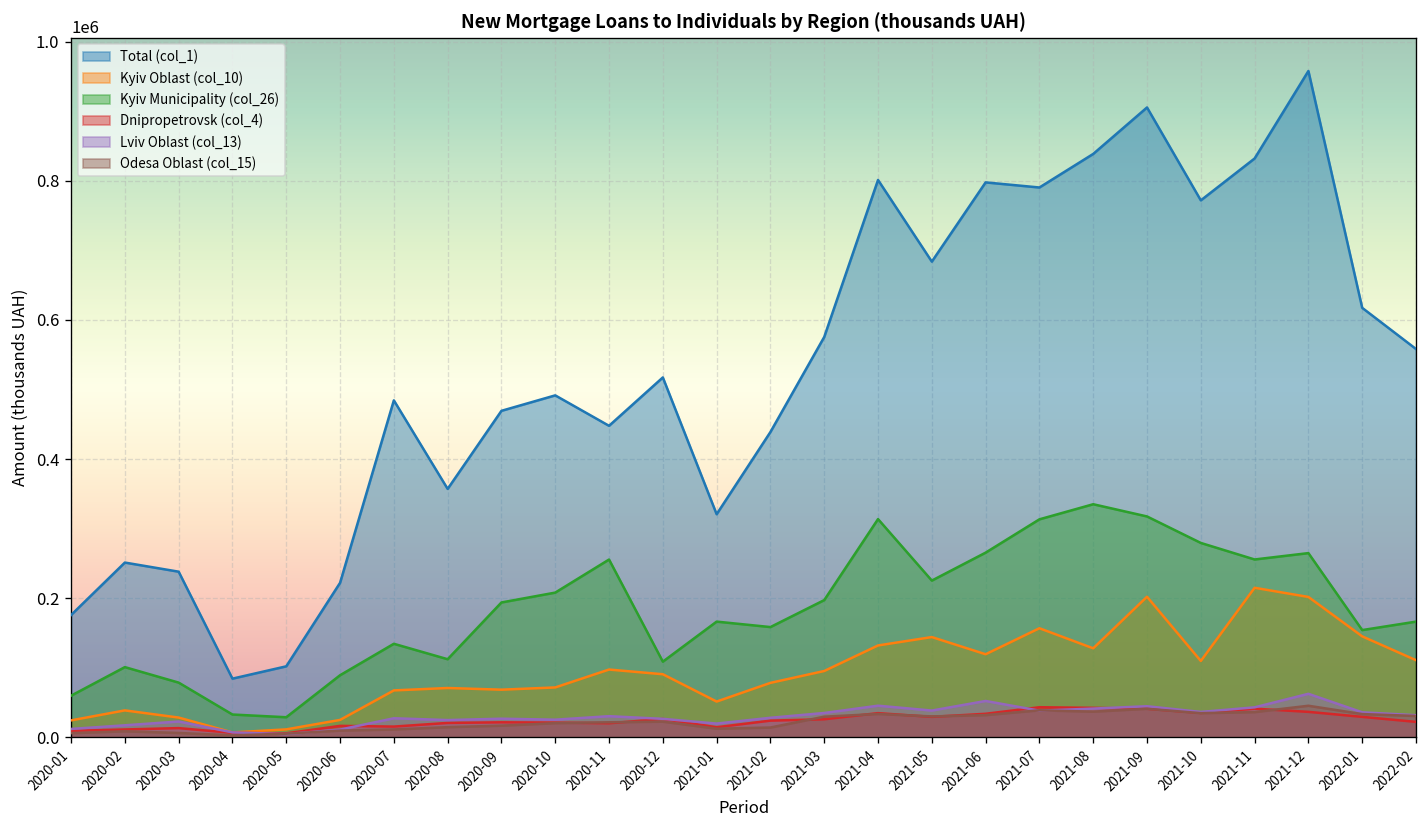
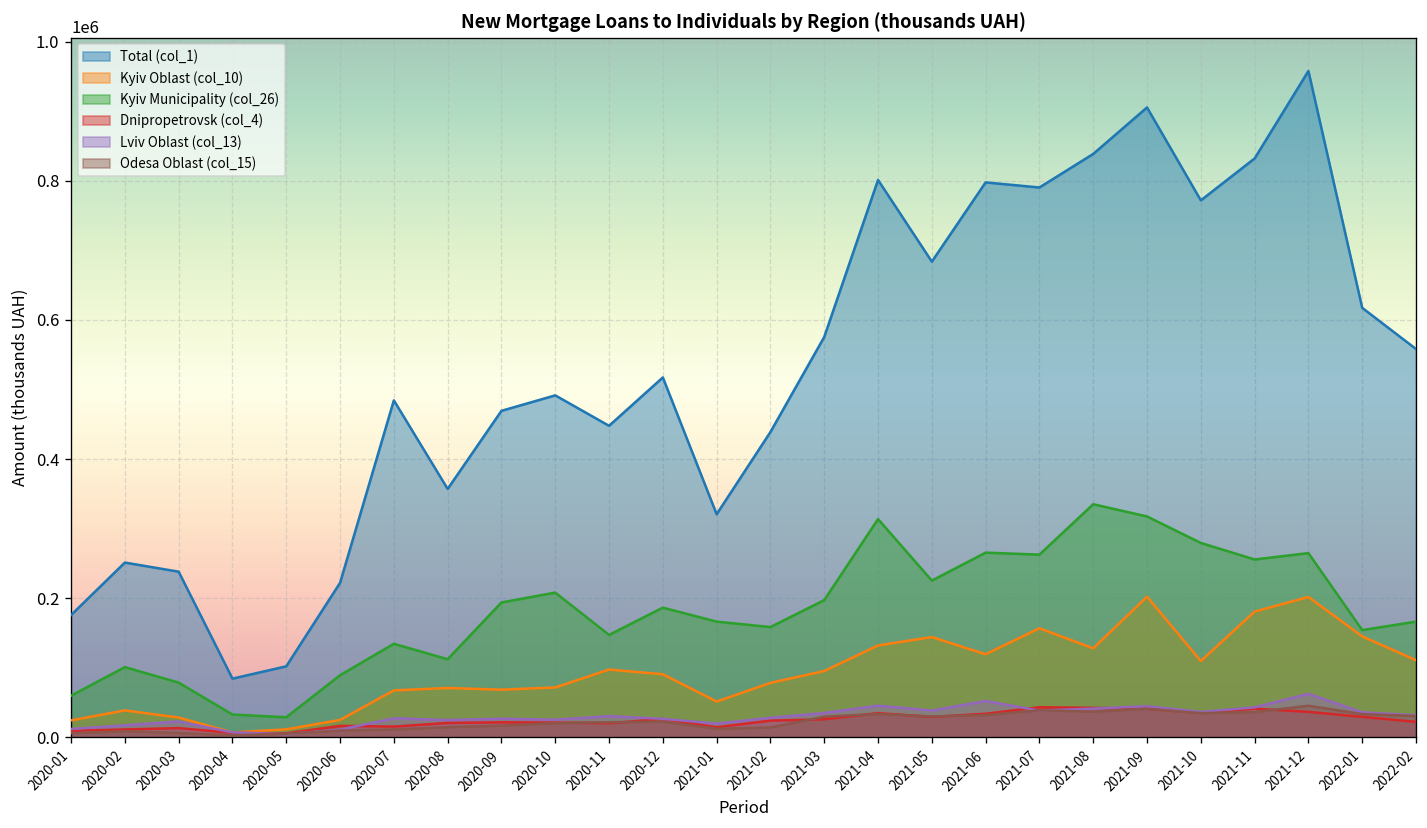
Kyiv Municipality (col_26), 2020-11: 260000 -> 150000
Kyiv Municipality (col_26), 2020-12: 110000 -> 190000
Kyiv Municipality (col_26), 2021-07: 310000 -> 260000
Kyiv Oblast (col_10), 2021-11: 220000 -> 180000
